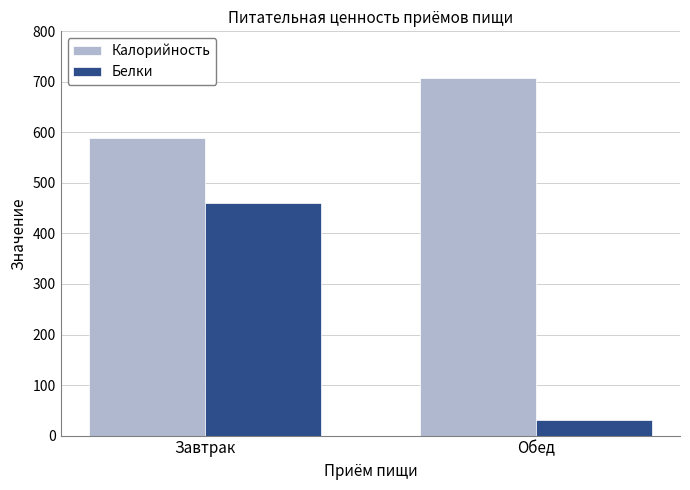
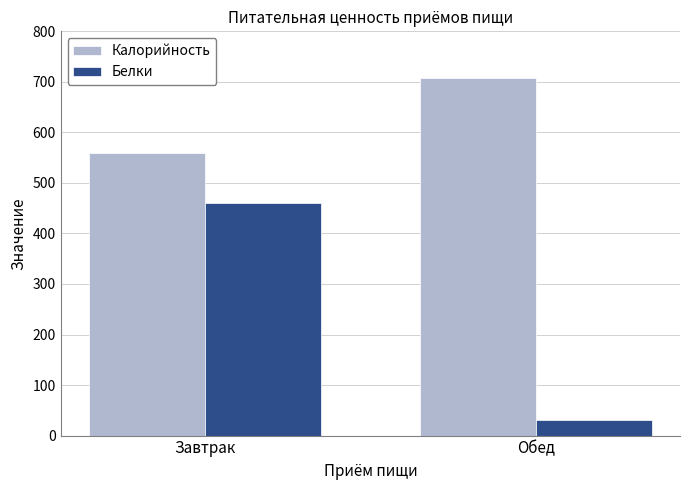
Калорийность, Завтрак: 590 -> 560
